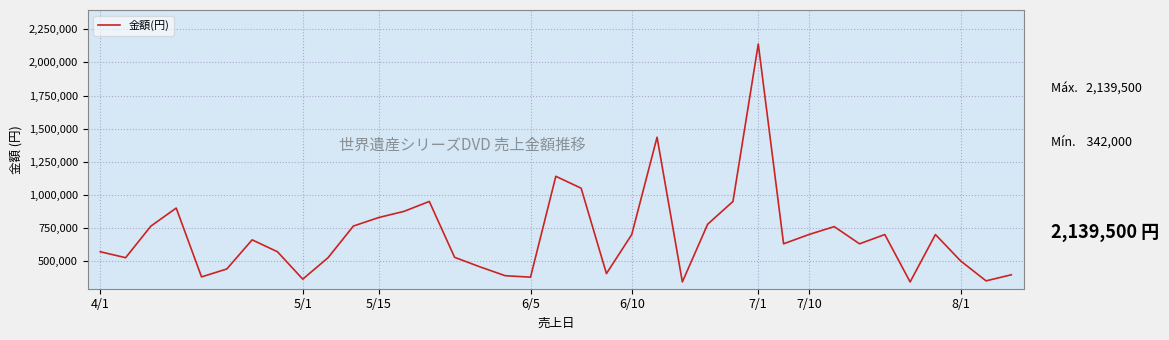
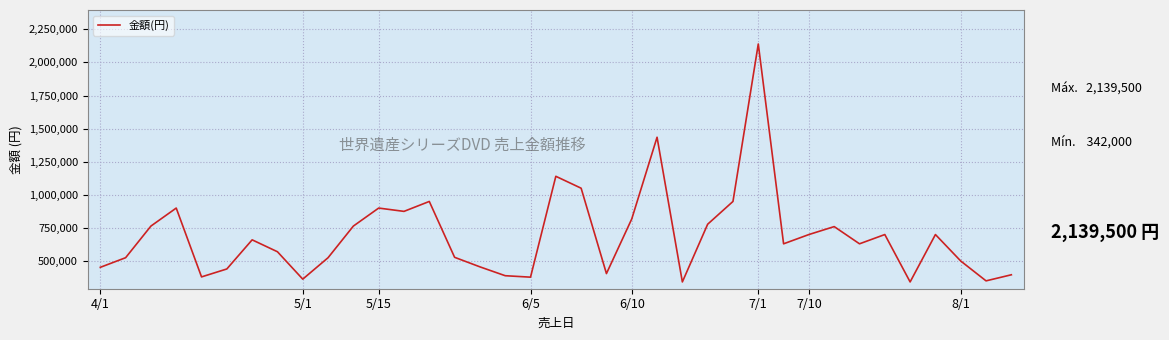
4/1: 570,000 -> 450,000
5/15: 830,000 -> 900,000
6/10: 700,000 -> 820,000
